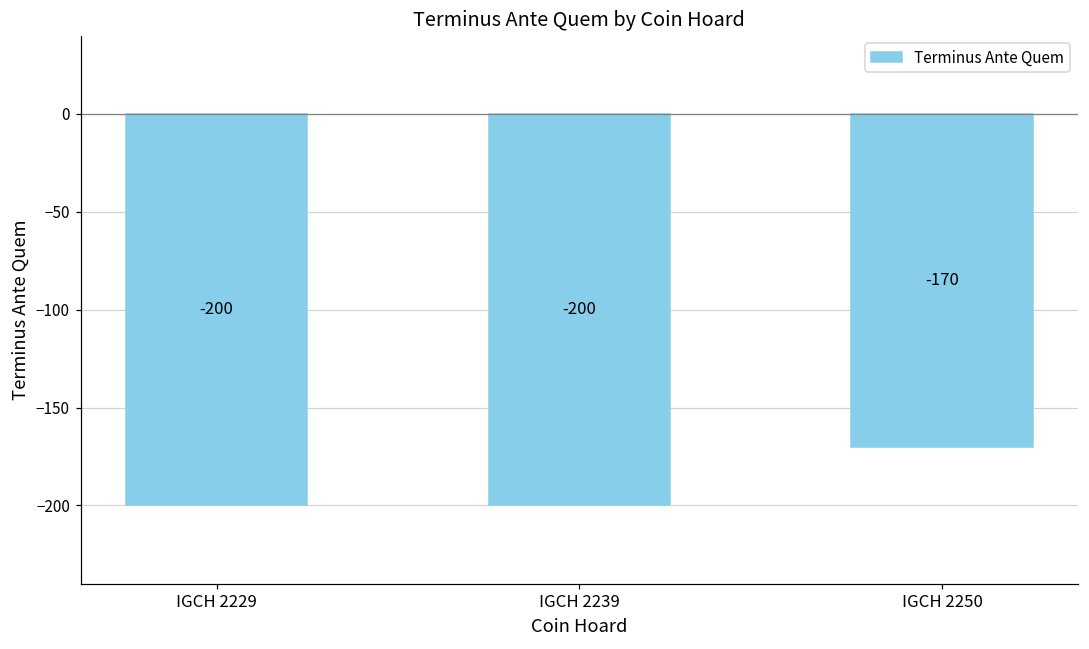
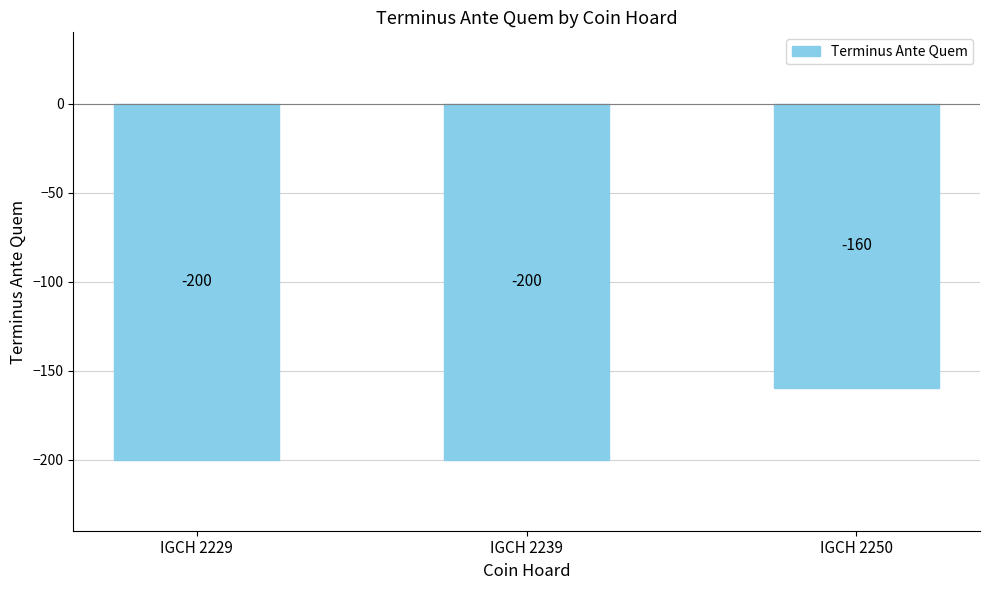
IGCH 2250: -170 -> -160
